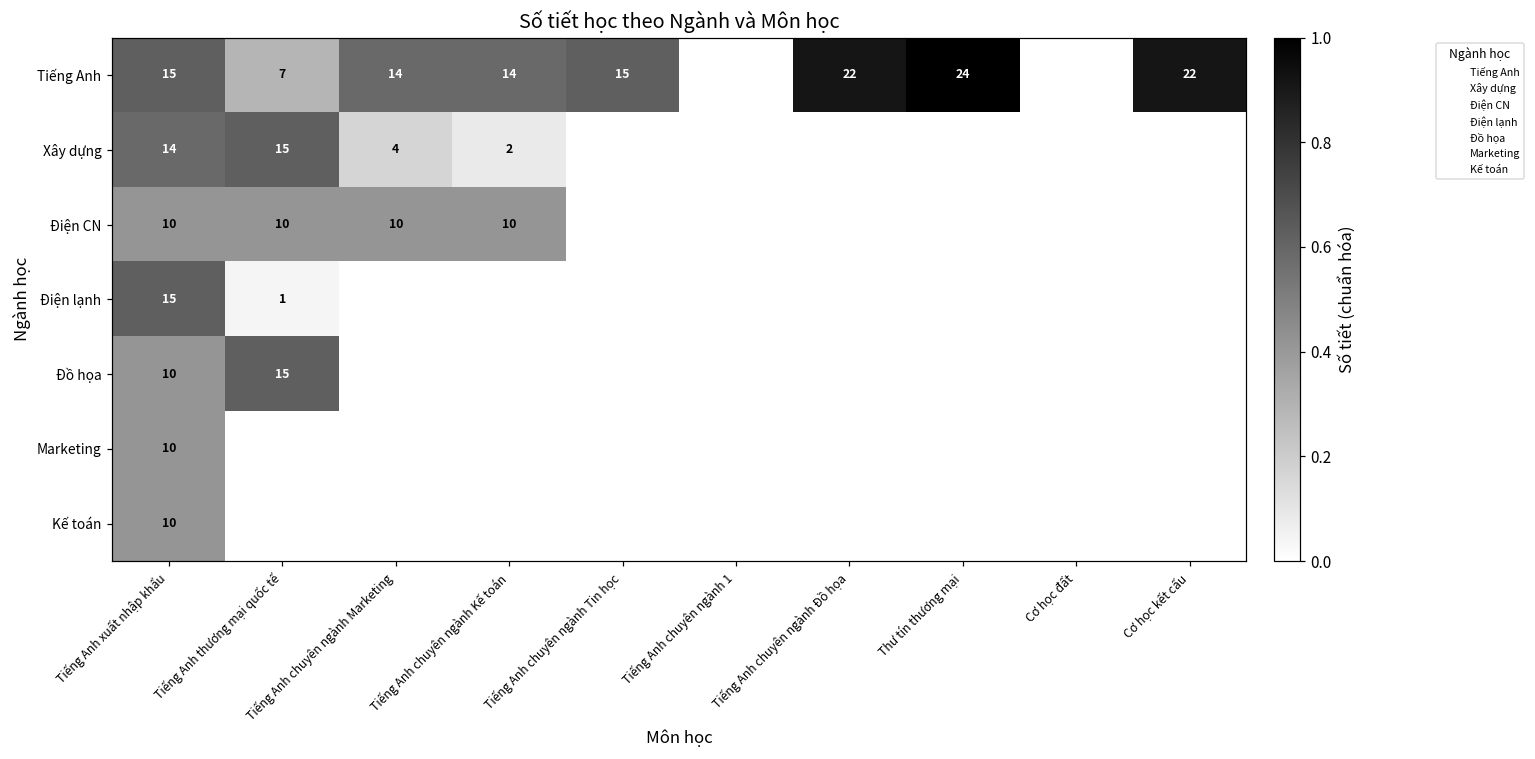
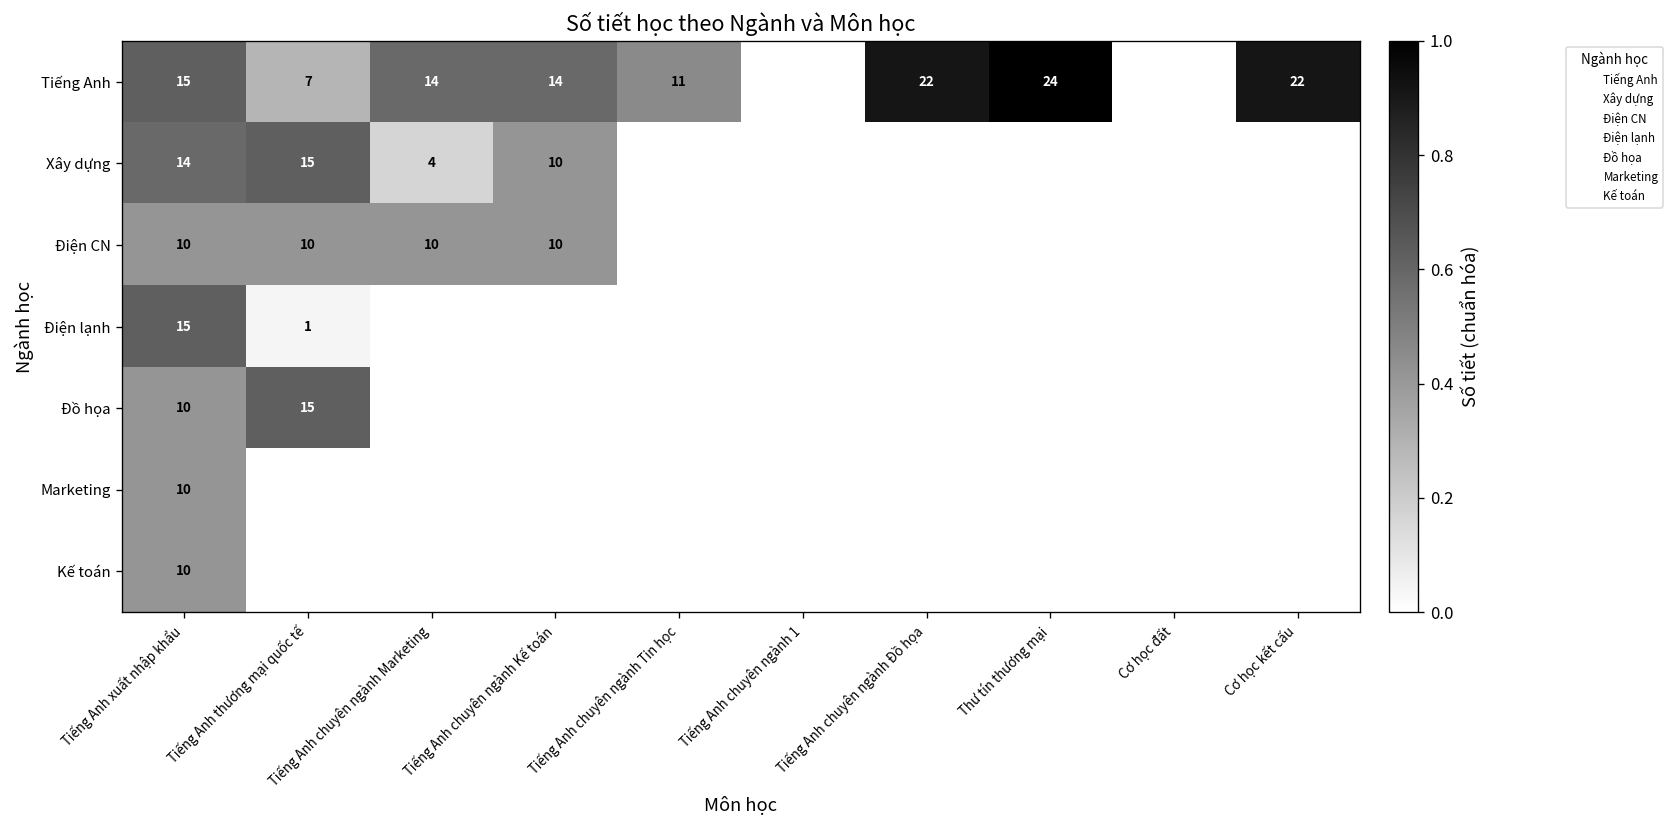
Tiếng Anh, Tiếng Anh chuyên ngành Tin học: 15 -> 11
Xây dựng, Tiếng Anh chuyên ngành Kế toán: 2 -> 10
